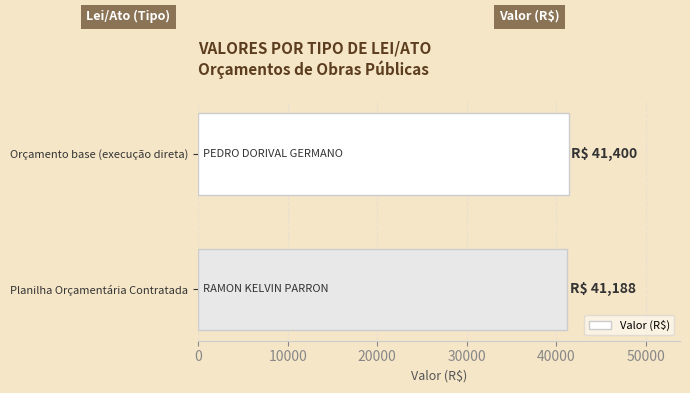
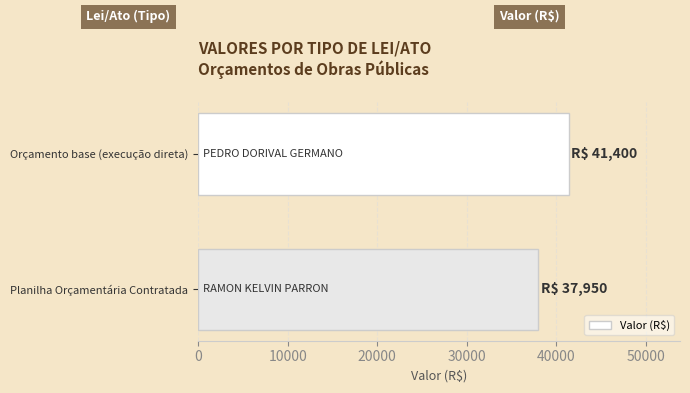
Planilha Orçamentária Contratada: 41,188 -> 37,950
